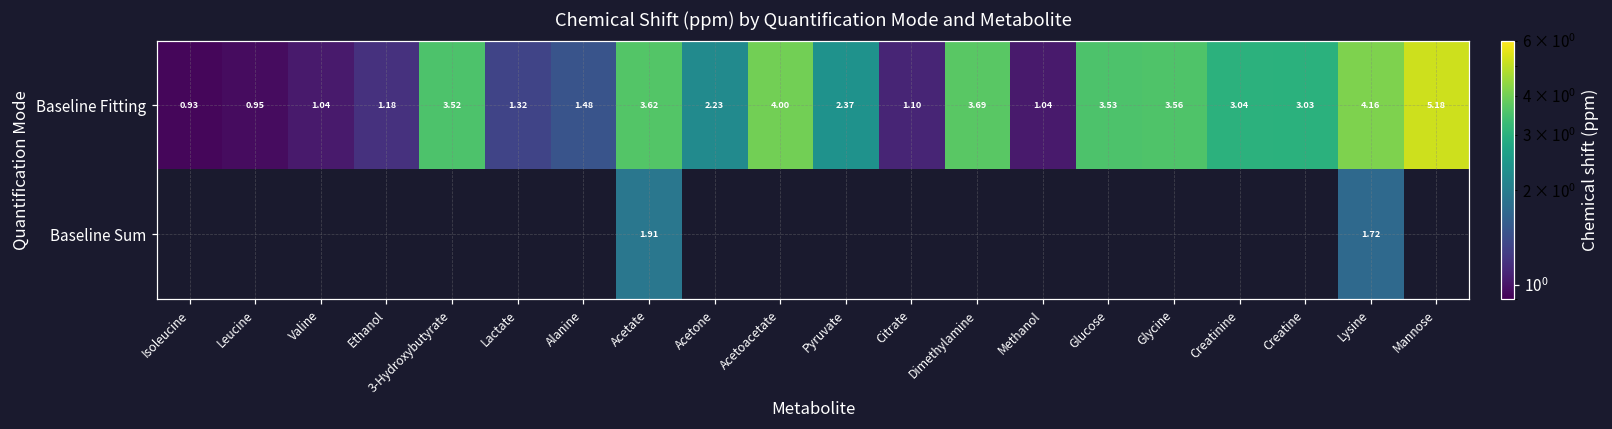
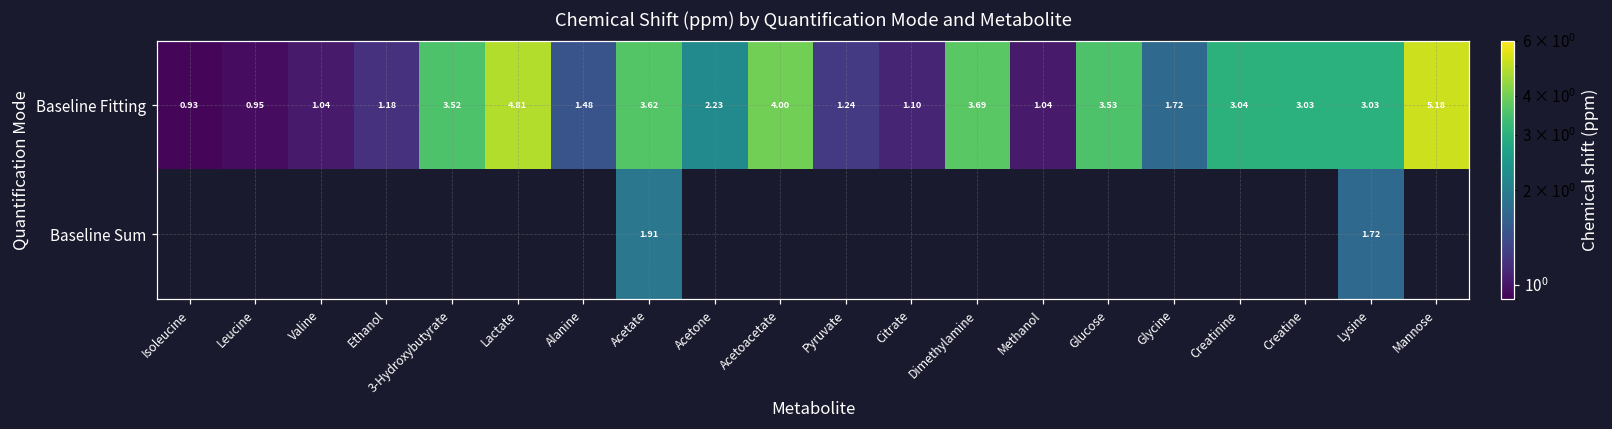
Baseline Fitting, Lactate: 1.32 -> 4.81
Baseline Fitting, Pyruvate: 2.37 -> 1.24
Baseline Fitting, Glycine: 3.56 -> 1.72
Baseline Fitting, Lysine: 4.16 -> 3.03
